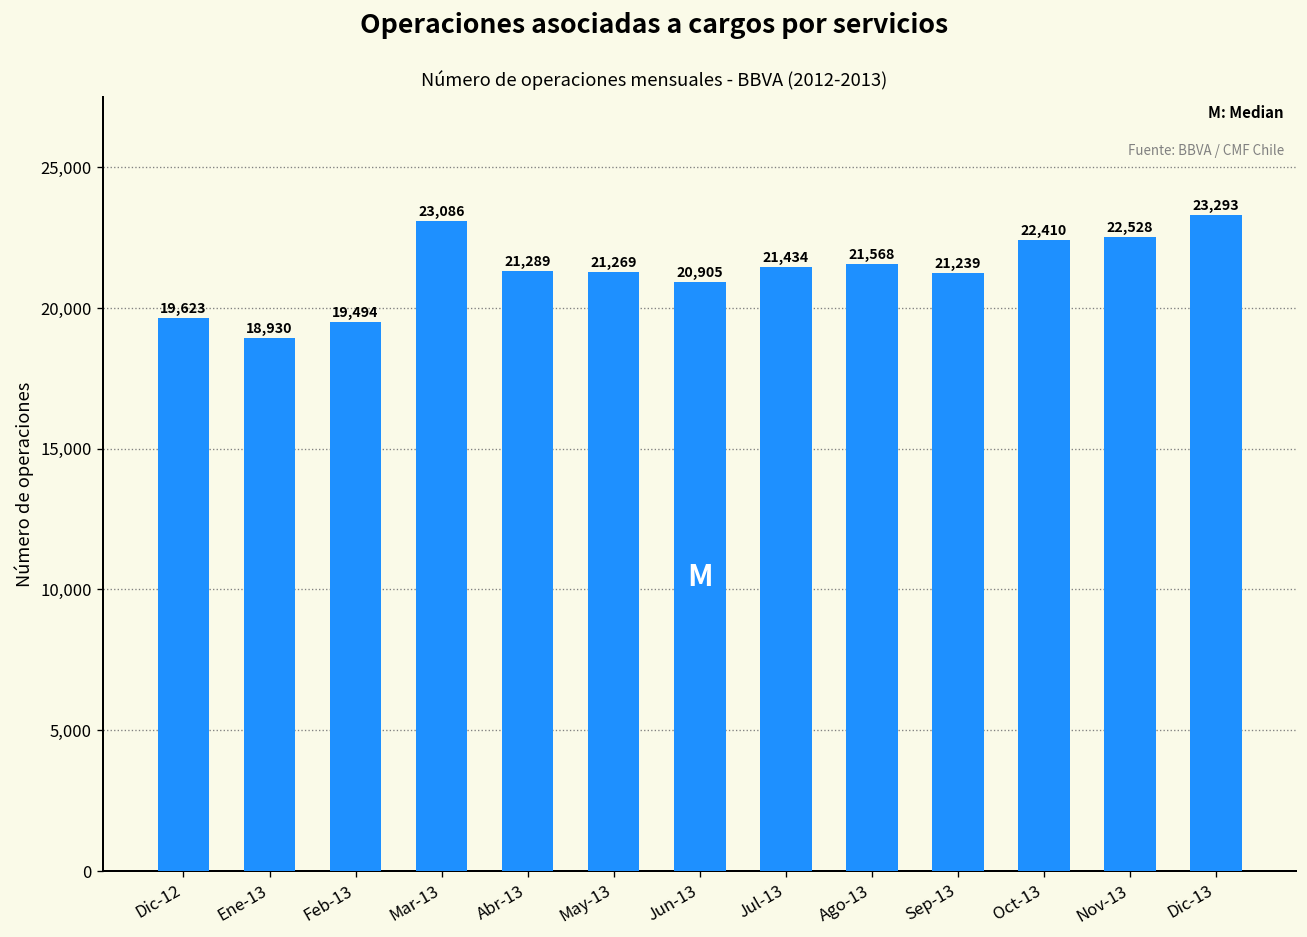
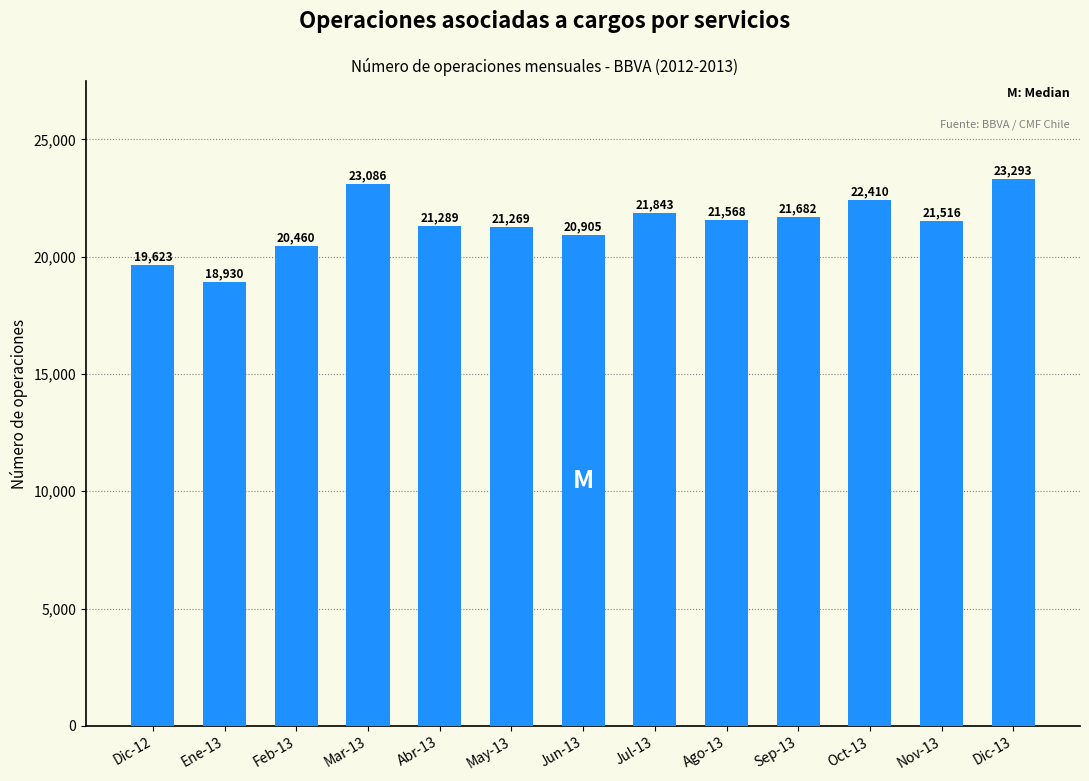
Feb-13: 19,494 -> 20,460
Jul-13: 21,434 -> 21,843
Sep-13: 21,239 -> 21,682
Nov-13: 22,528 -> 21,516
